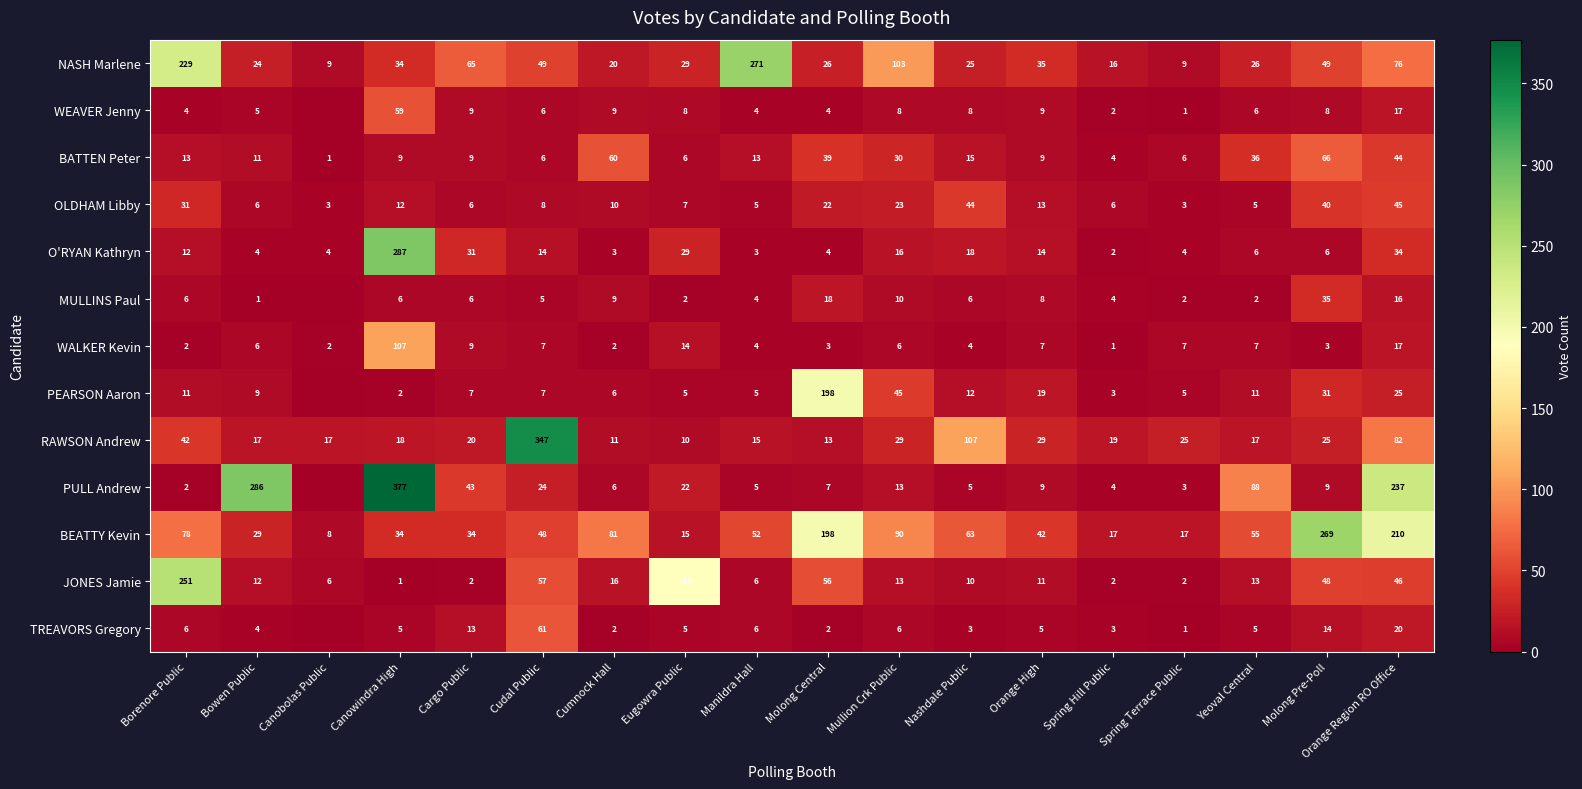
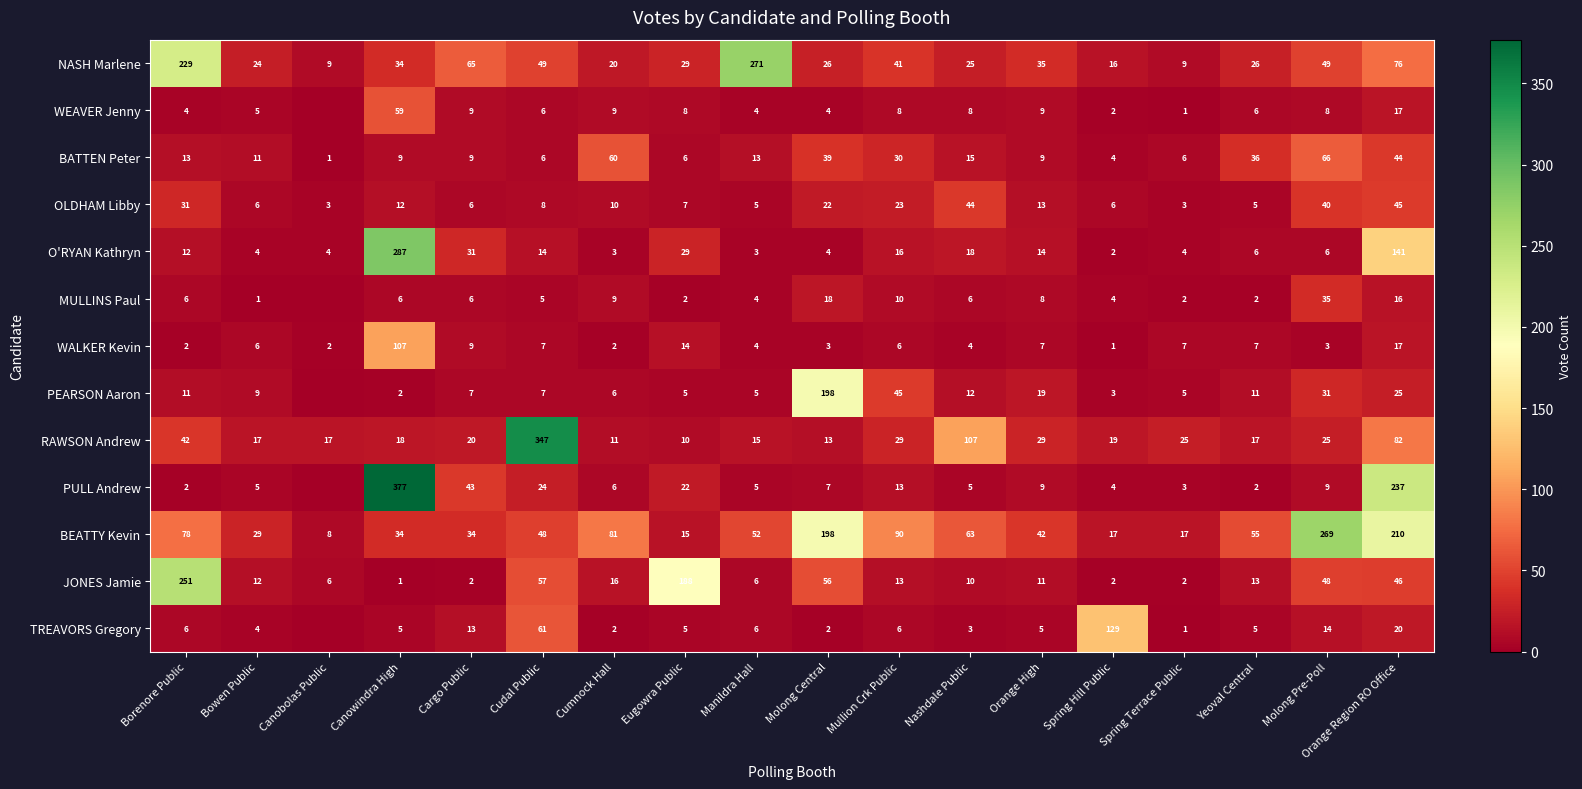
NASH Marlene, Mullion Crk Public: 103 -> 41
O'RYAN Kathryn, Orange Region RO Office: 34 -> 141
PULL Andrew, Bowen Public: 286 -> 5
PULL Andrew, Yeoval Central: 88 -> 2
TREAVORS Gregory, Spring Hill Public: 3 -> 129
